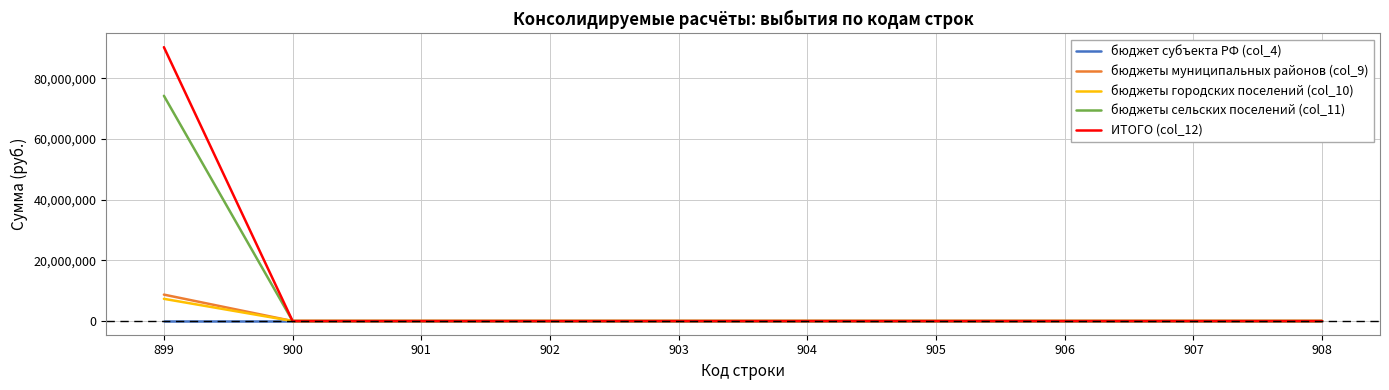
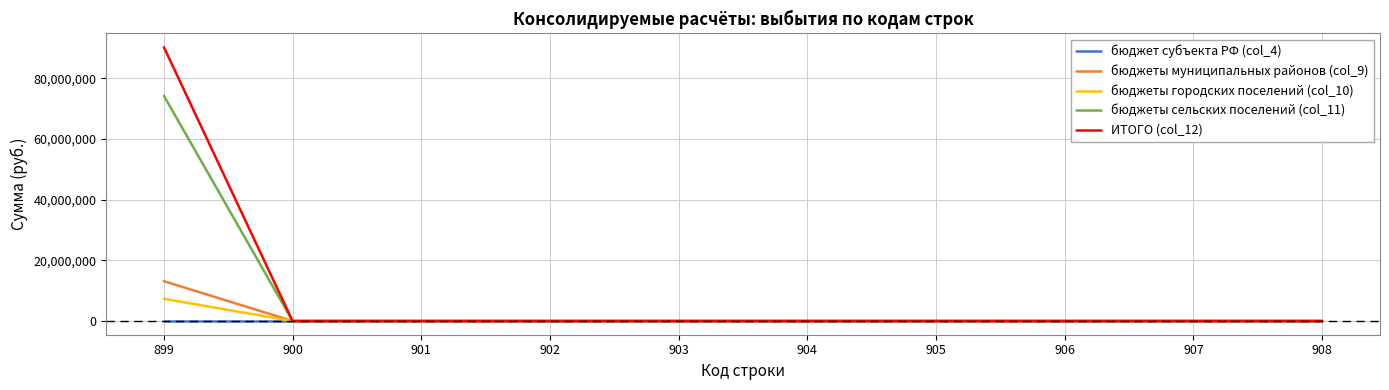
бюджеты муниципальных районов (col_9), 899: 9,000,000 -> 13,000,000
